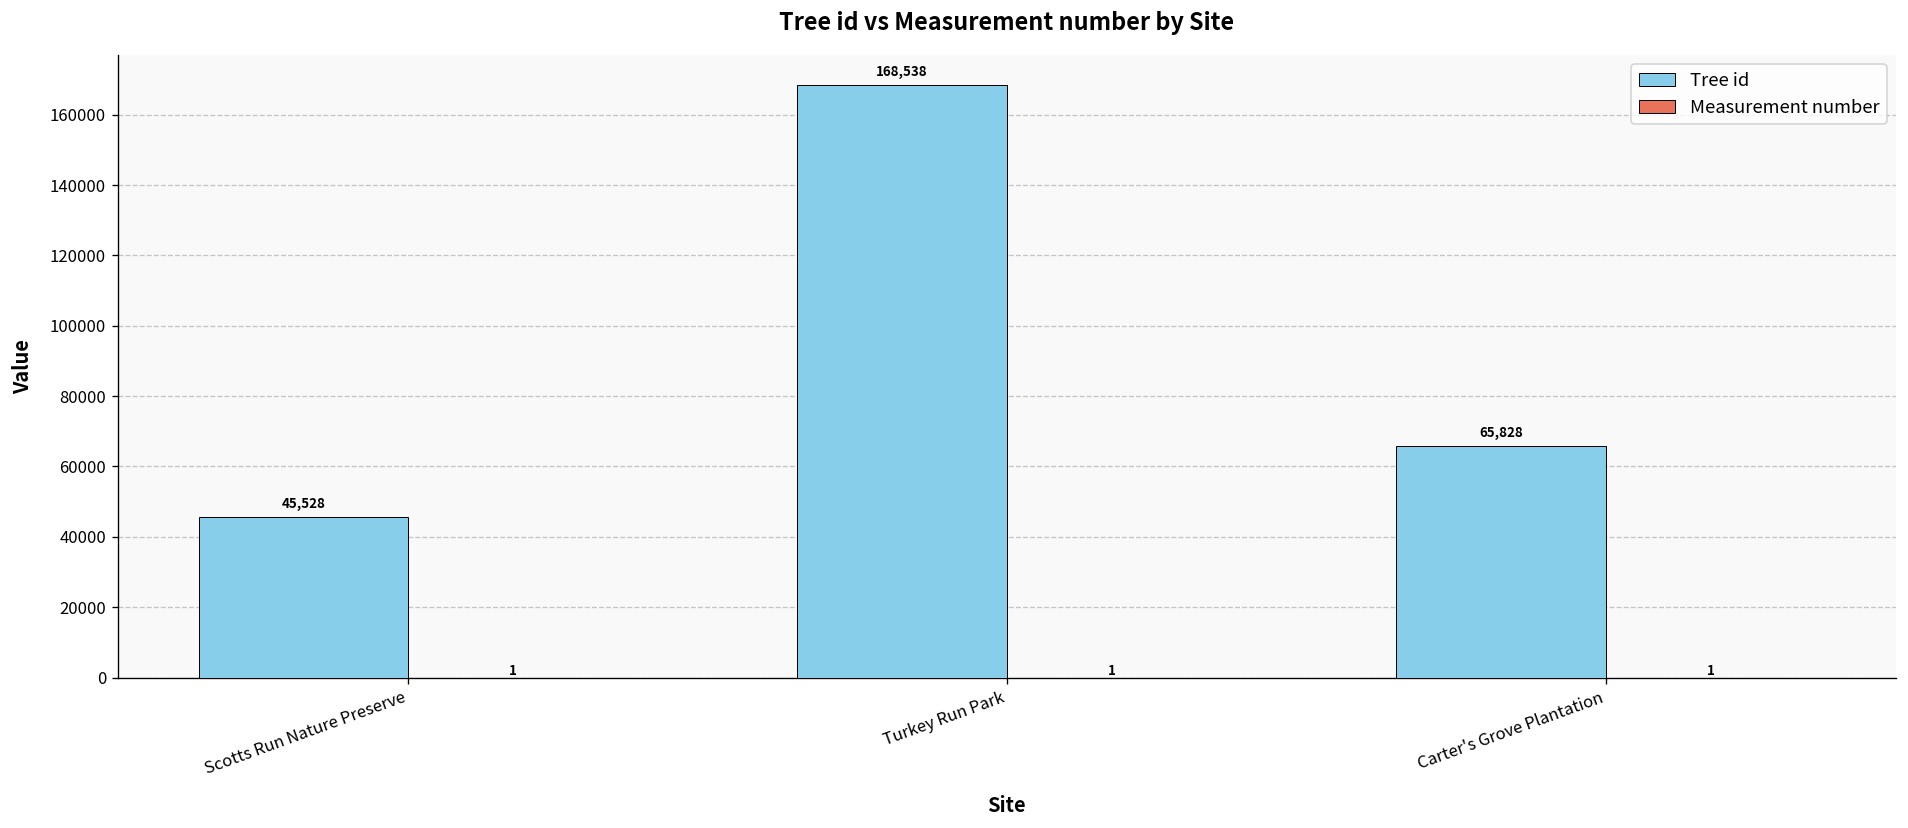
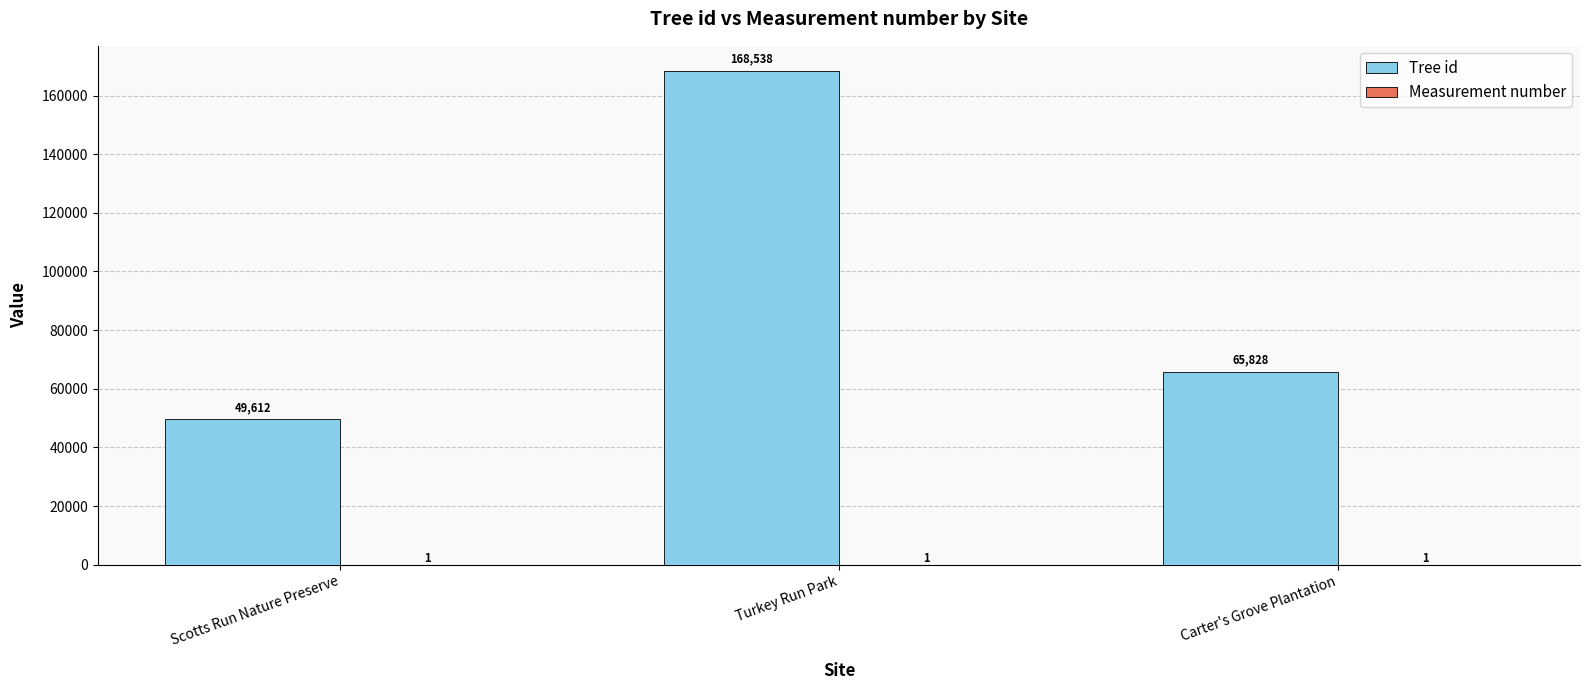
Tree id, Scotts Run Nature Preserve: 45,528 -> 49,612
